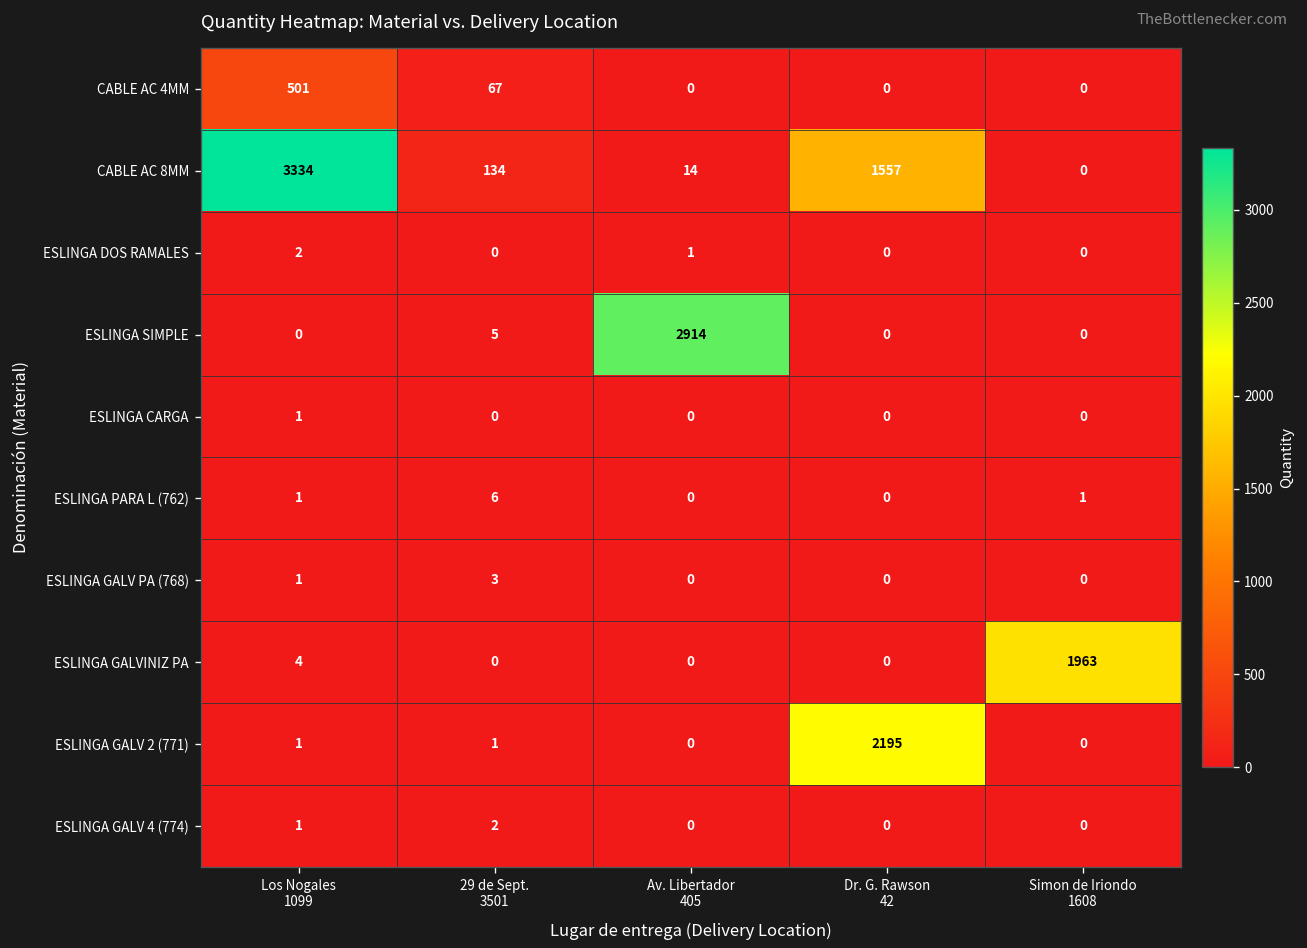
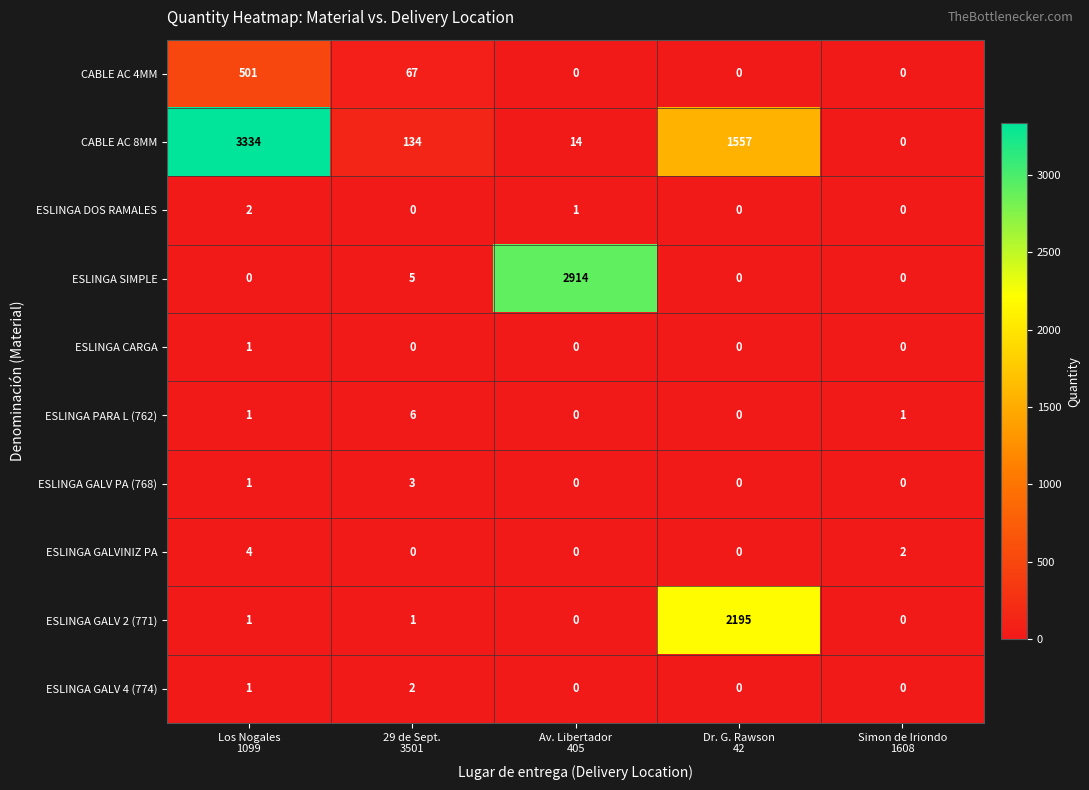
ESLINGA GALVINIZ PA, Simon de Iriondo 1608: 1963 -> 2
